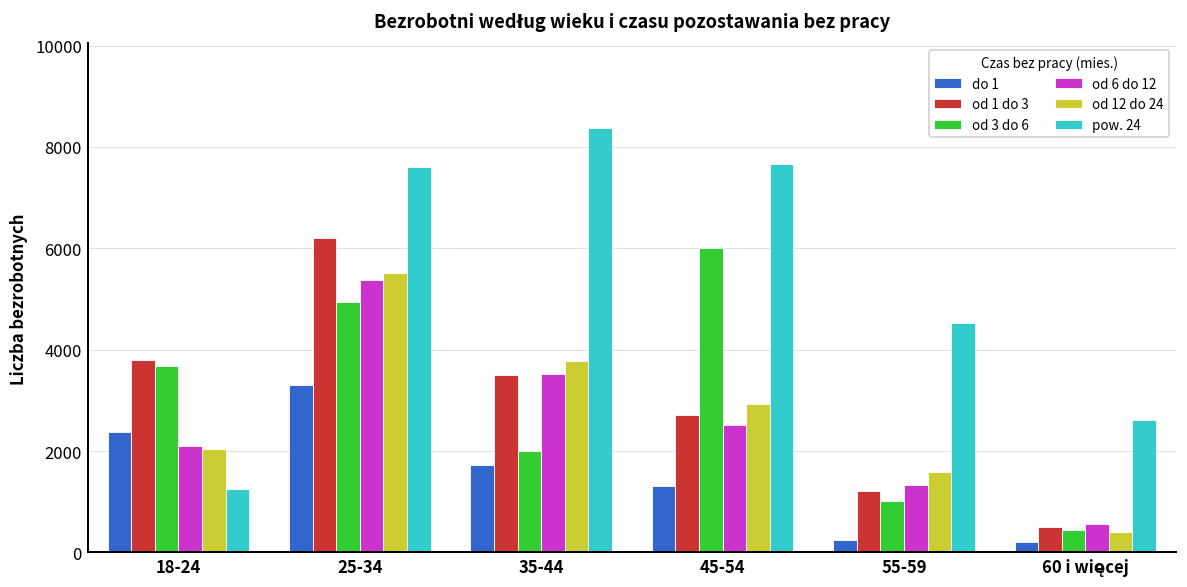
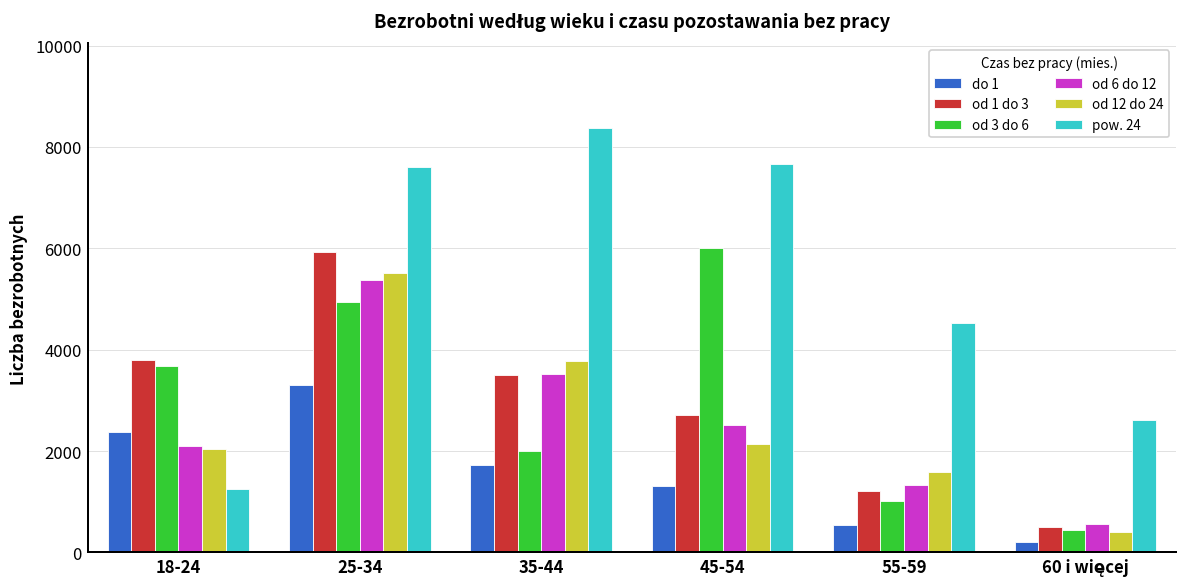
od 1 do 3, 25-34: 6200 -> 5900
od 12 do 24, 45-54: 2900 -> 2100
do 1, 55-59: 200 -> 500
